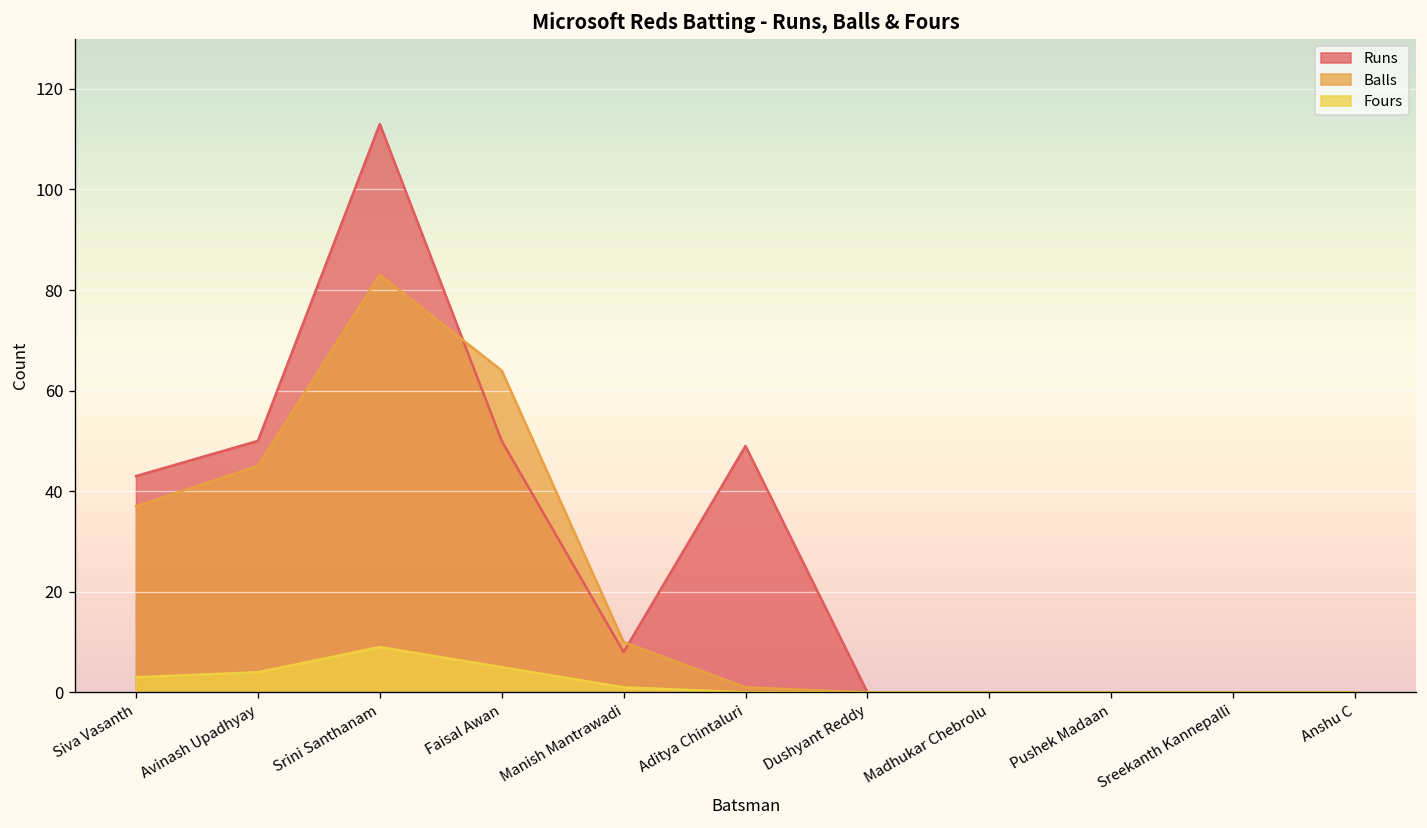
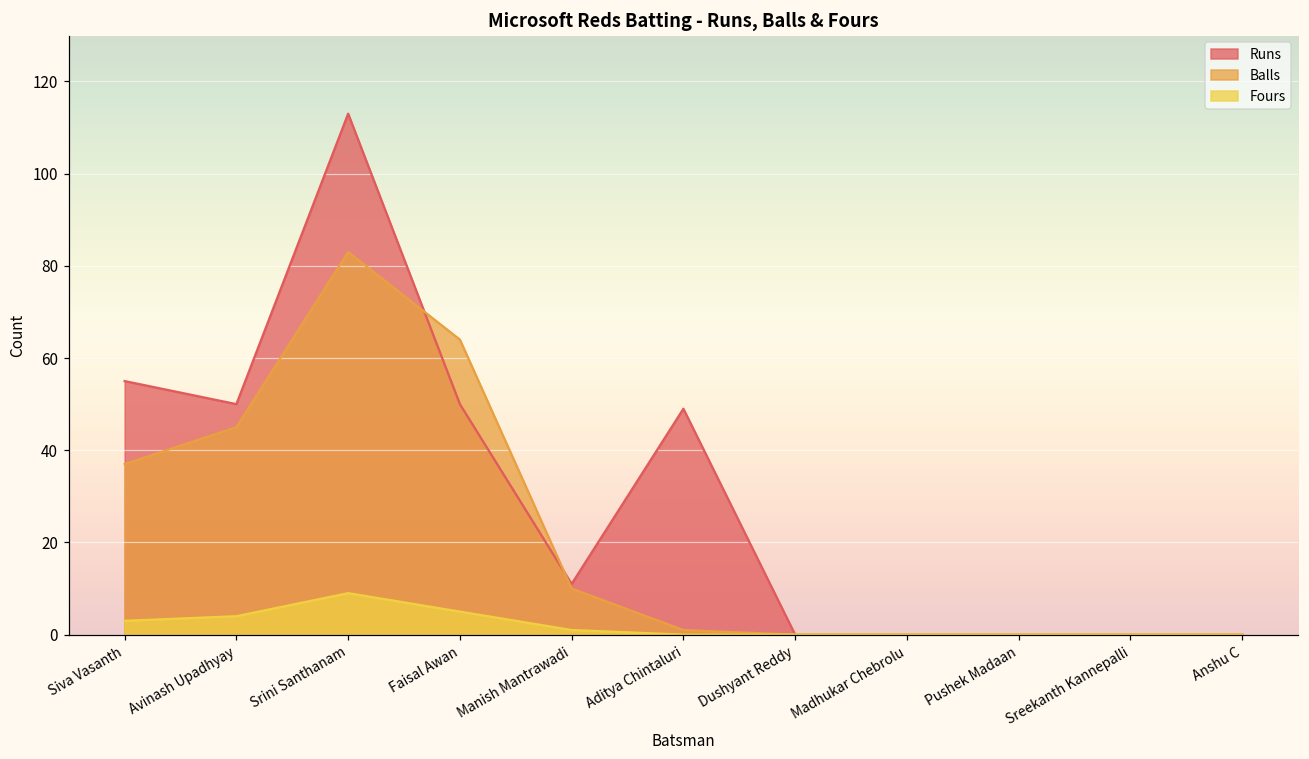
Runs, Siva Vasanth: 43 -> 55
Runs, Manish Mantrawadi: 8 -> 11
